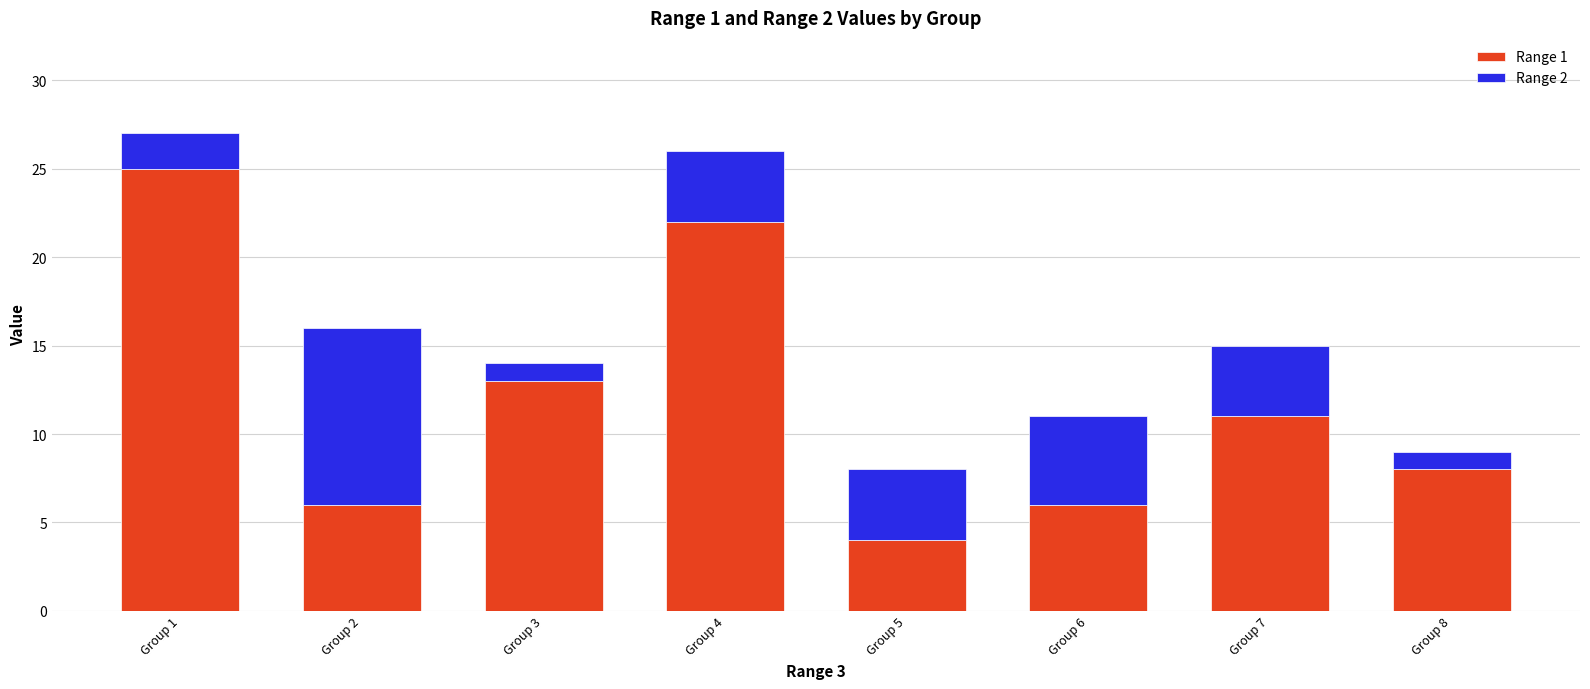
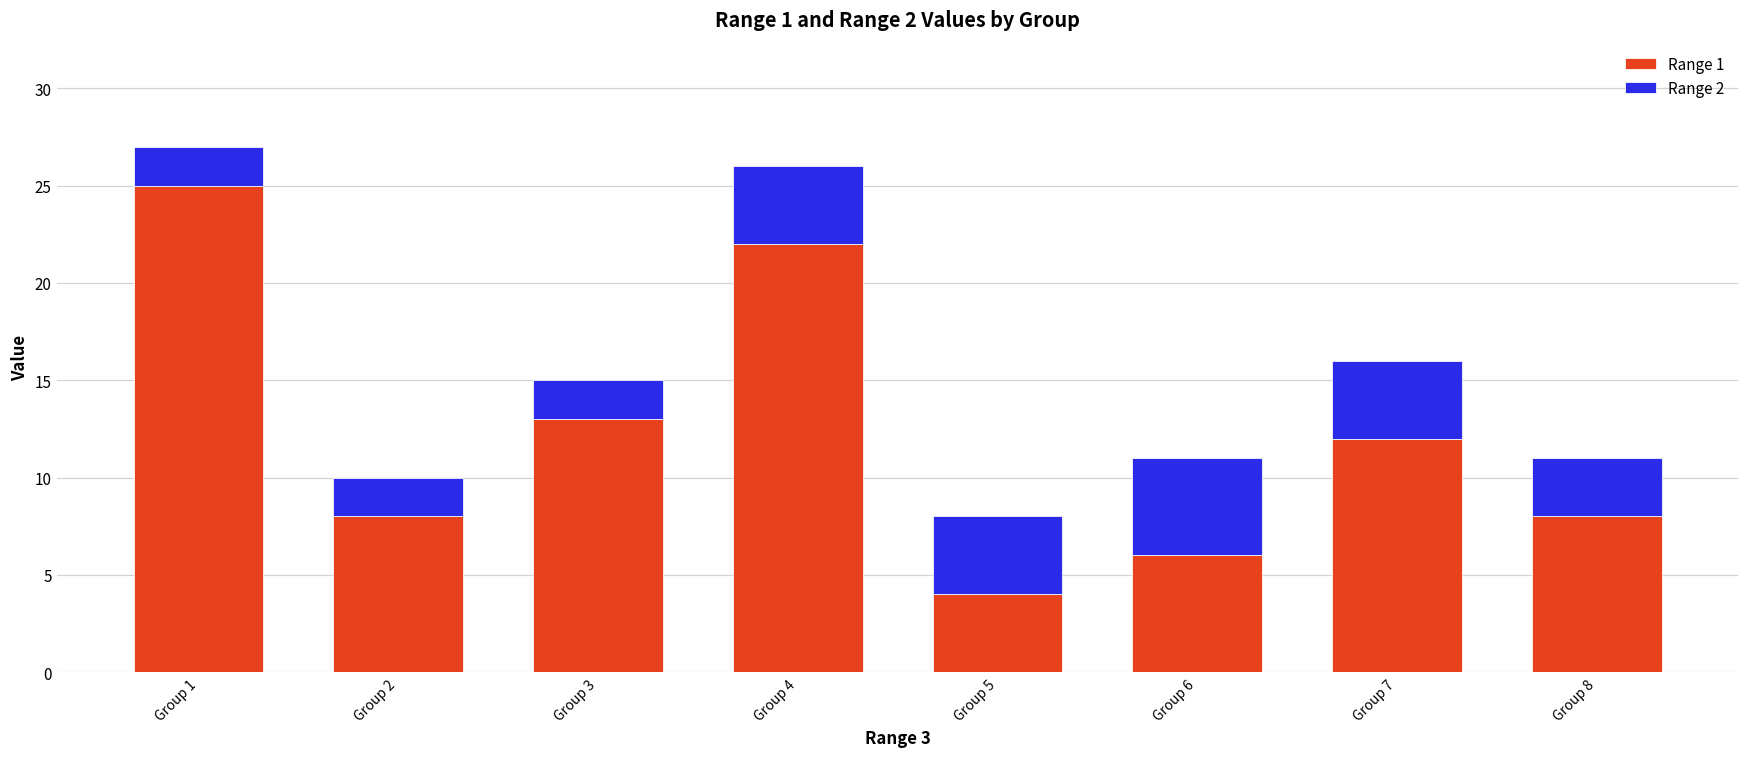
Range 1, Group 2: 6 -> 8
Range 2, Group 2: 10 -> 2
Range 2, Group 3: 1 -> 2
Range 1, Group 7: 11 -> 12
Range 2, Group 8: 1 -> 3
